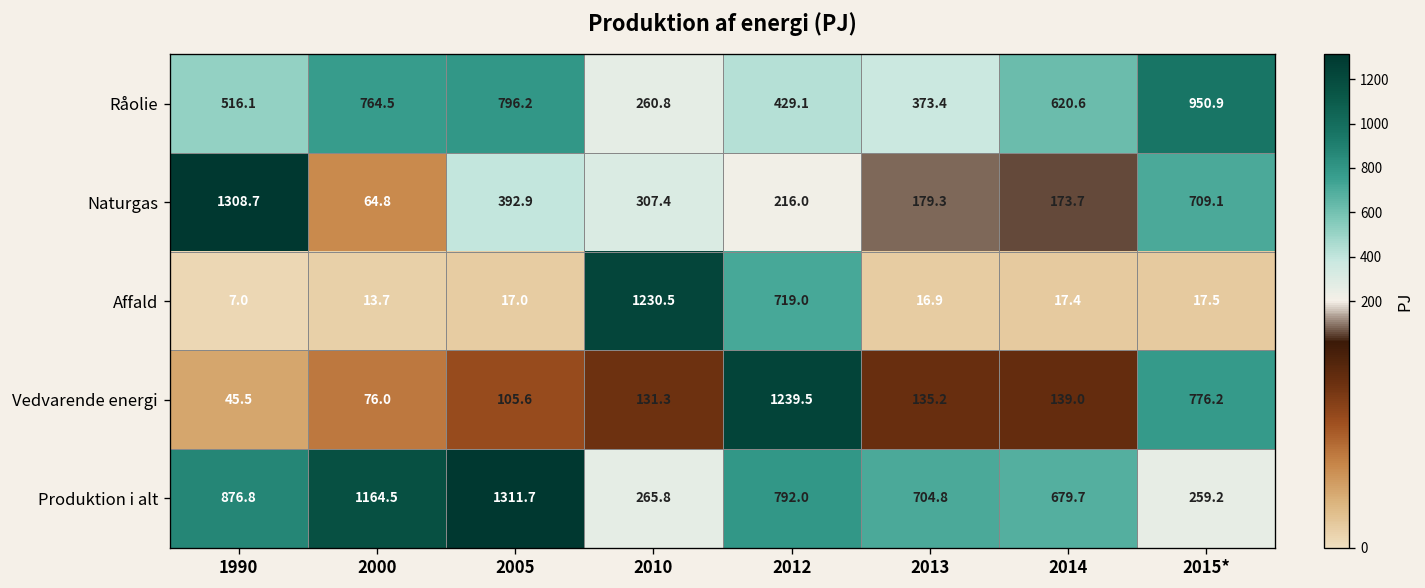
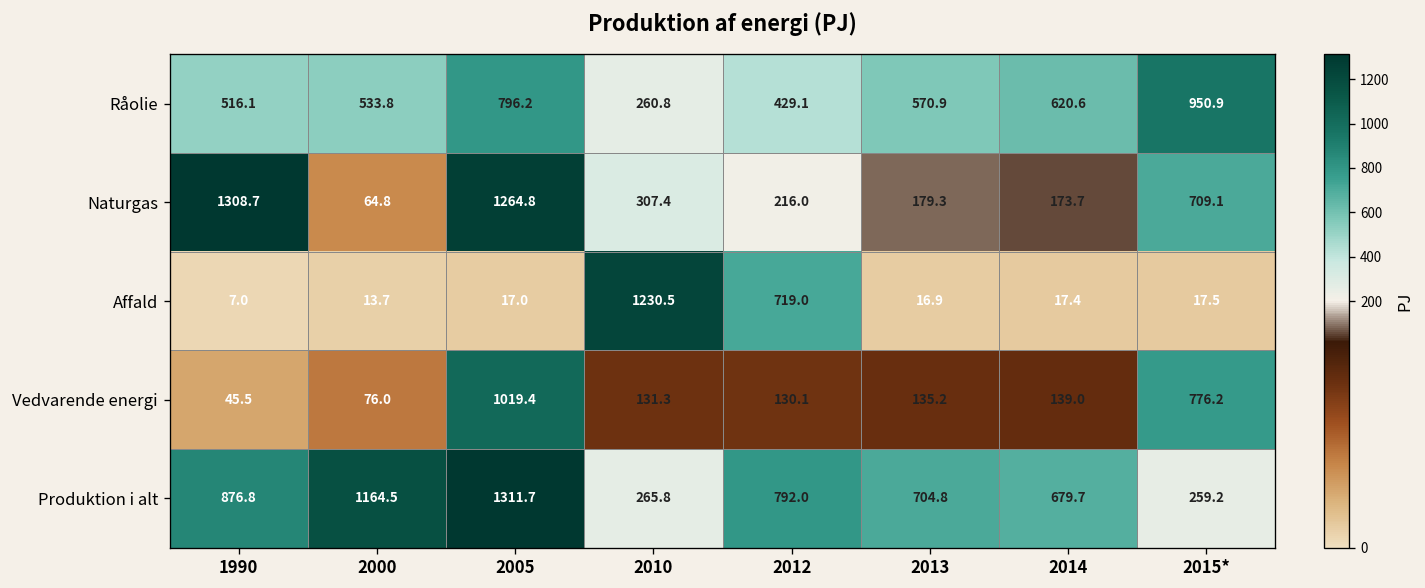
Råolie, 2000: 764.5 -> 533.8
Råolie, 2013: 373.4 -> 570.9
Naturgas, 2005: 392.9 -> 1264.8
Vedvarende energi, 2005: 105.6 -> 1019.4
Vedvarende energi, 2012: 1239.5 -> 130.1
